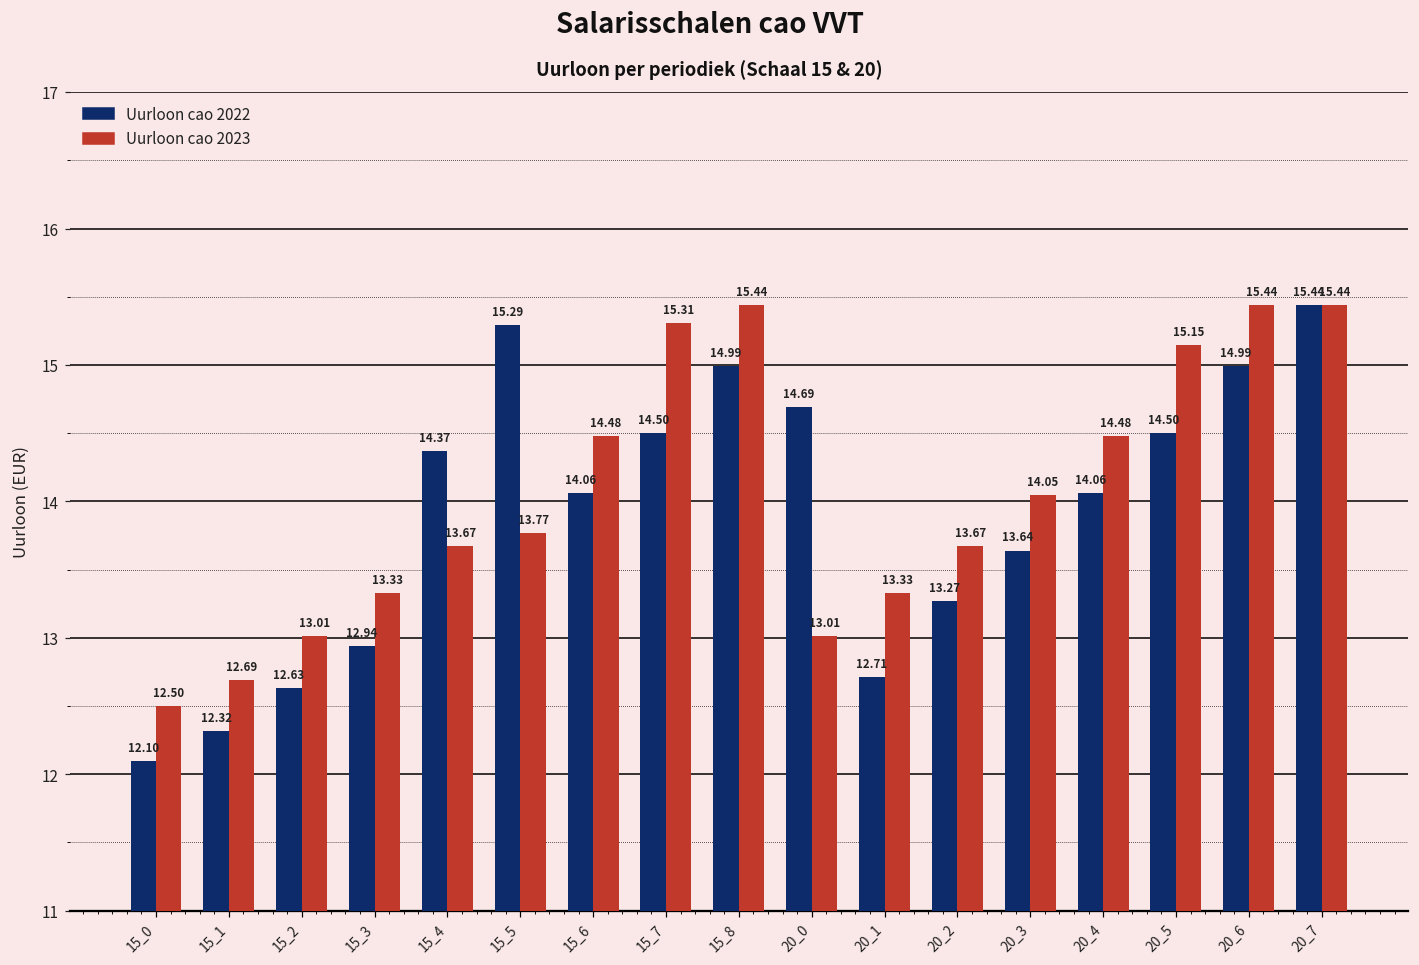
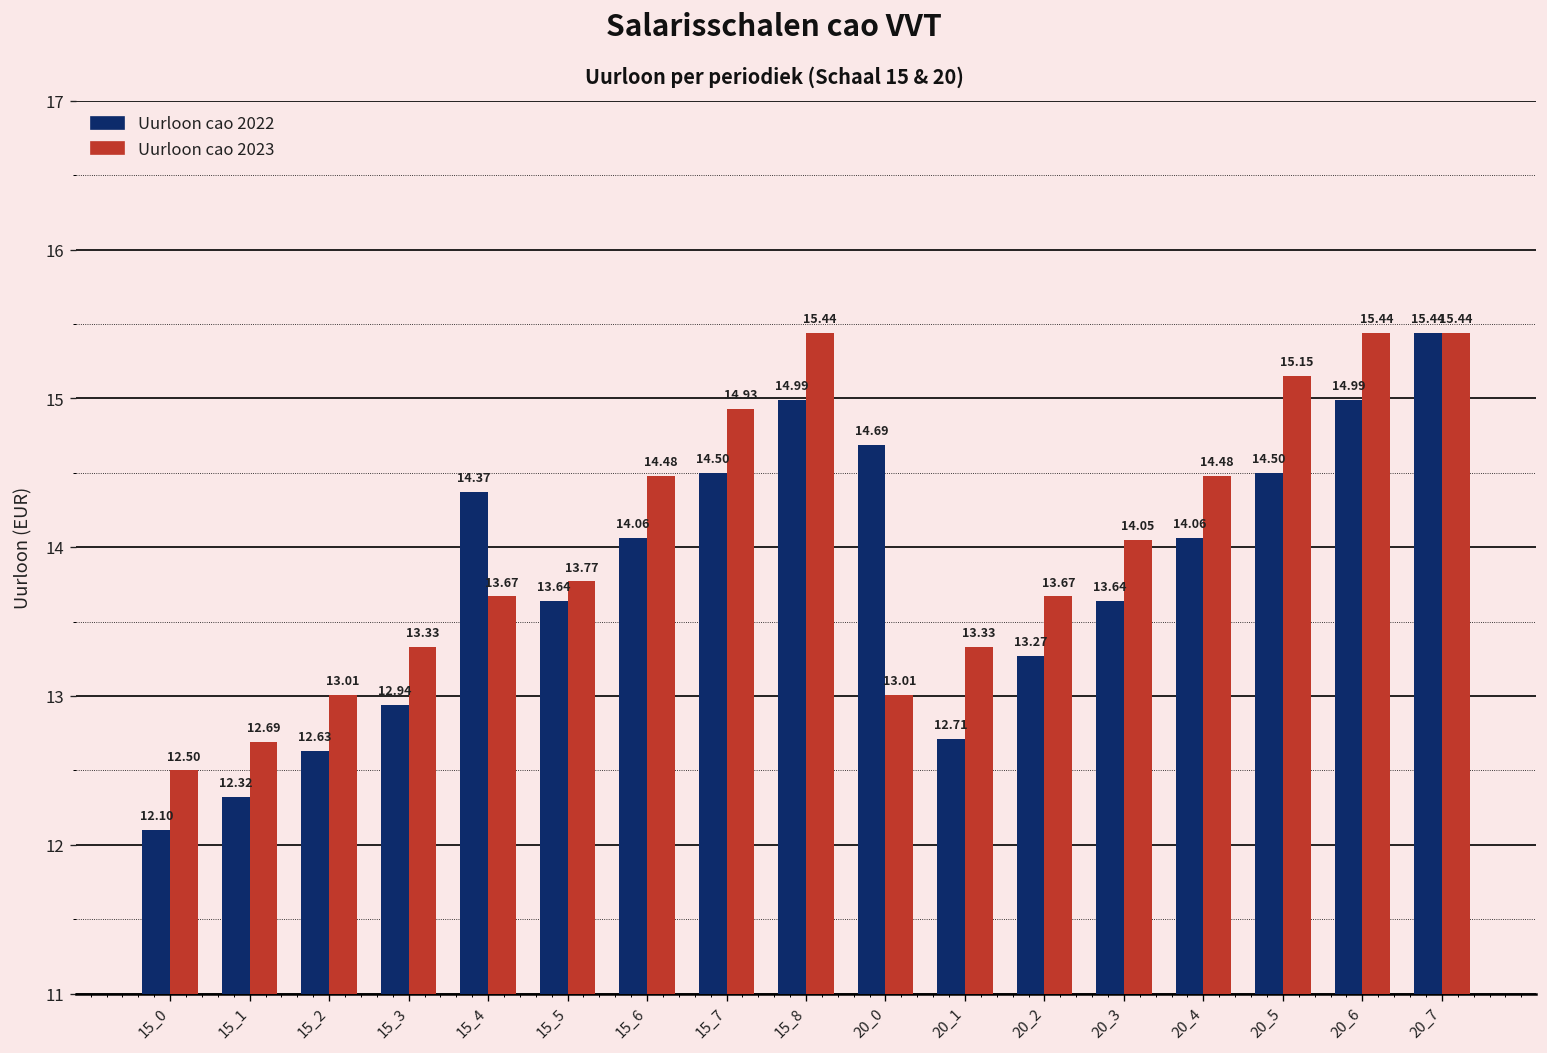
Uurloon cao 2022, 15_5: 15.29 -> 13.64
Uurloon cao 2023, 15_7: 15.31 -> 14.93
